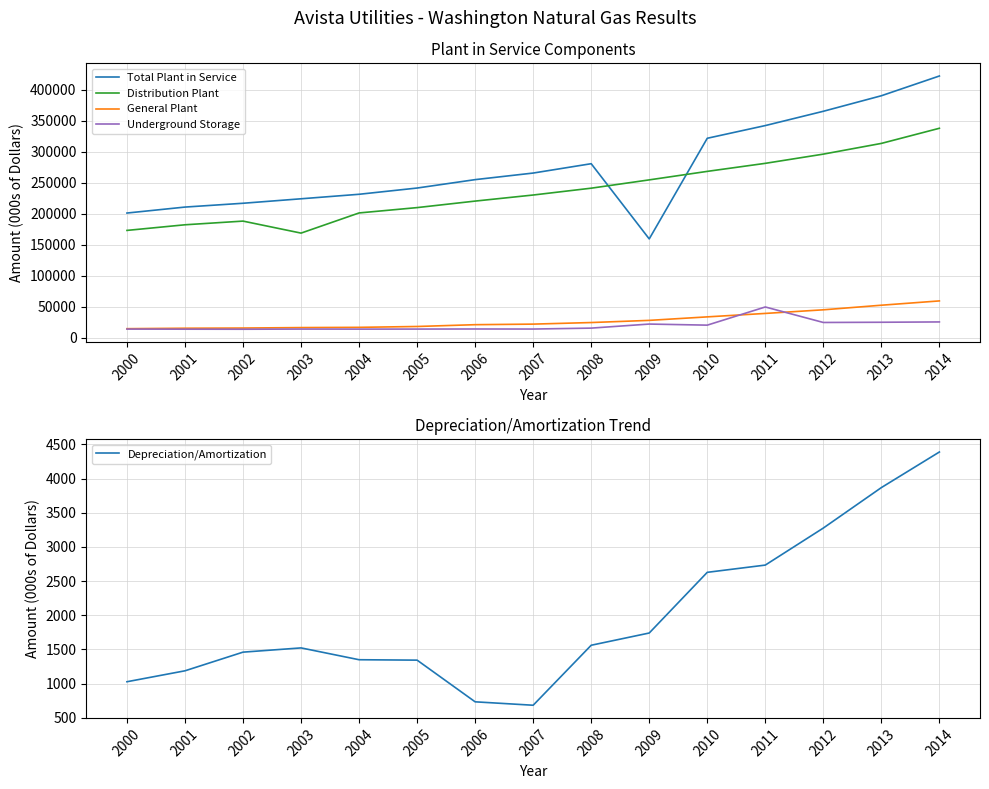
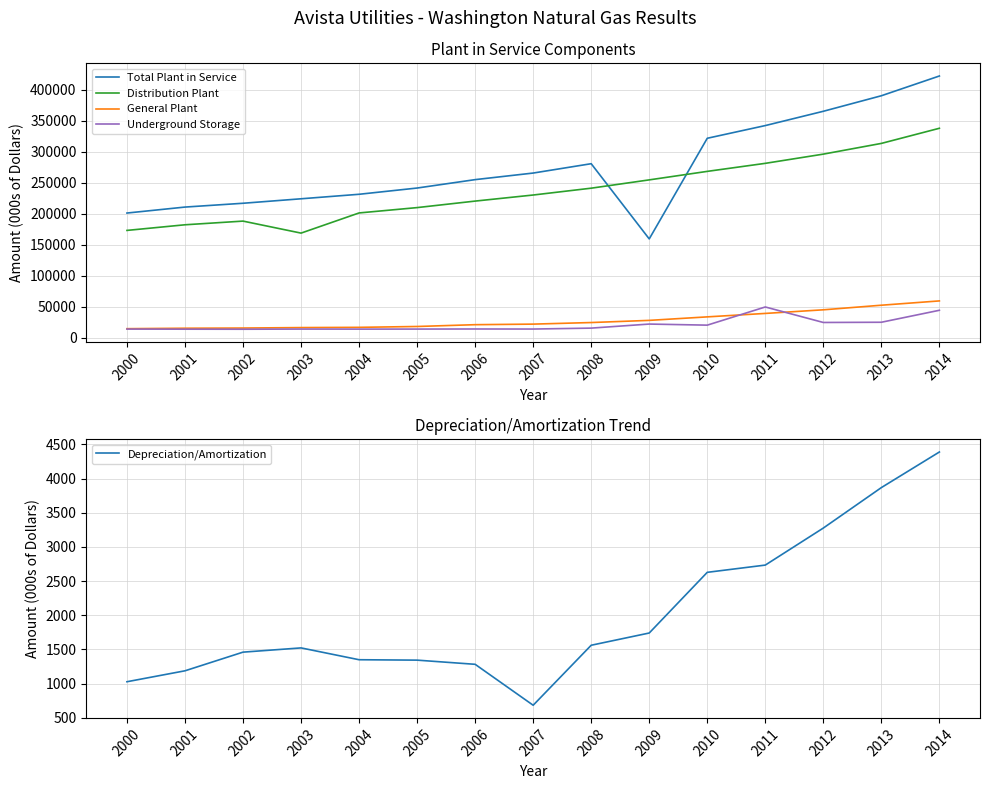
Plant in Service Components, Underground Storage, 2014: 30000 -> 40000
Depreciation/Amortization Trend, 2006: 700 -> 1300
